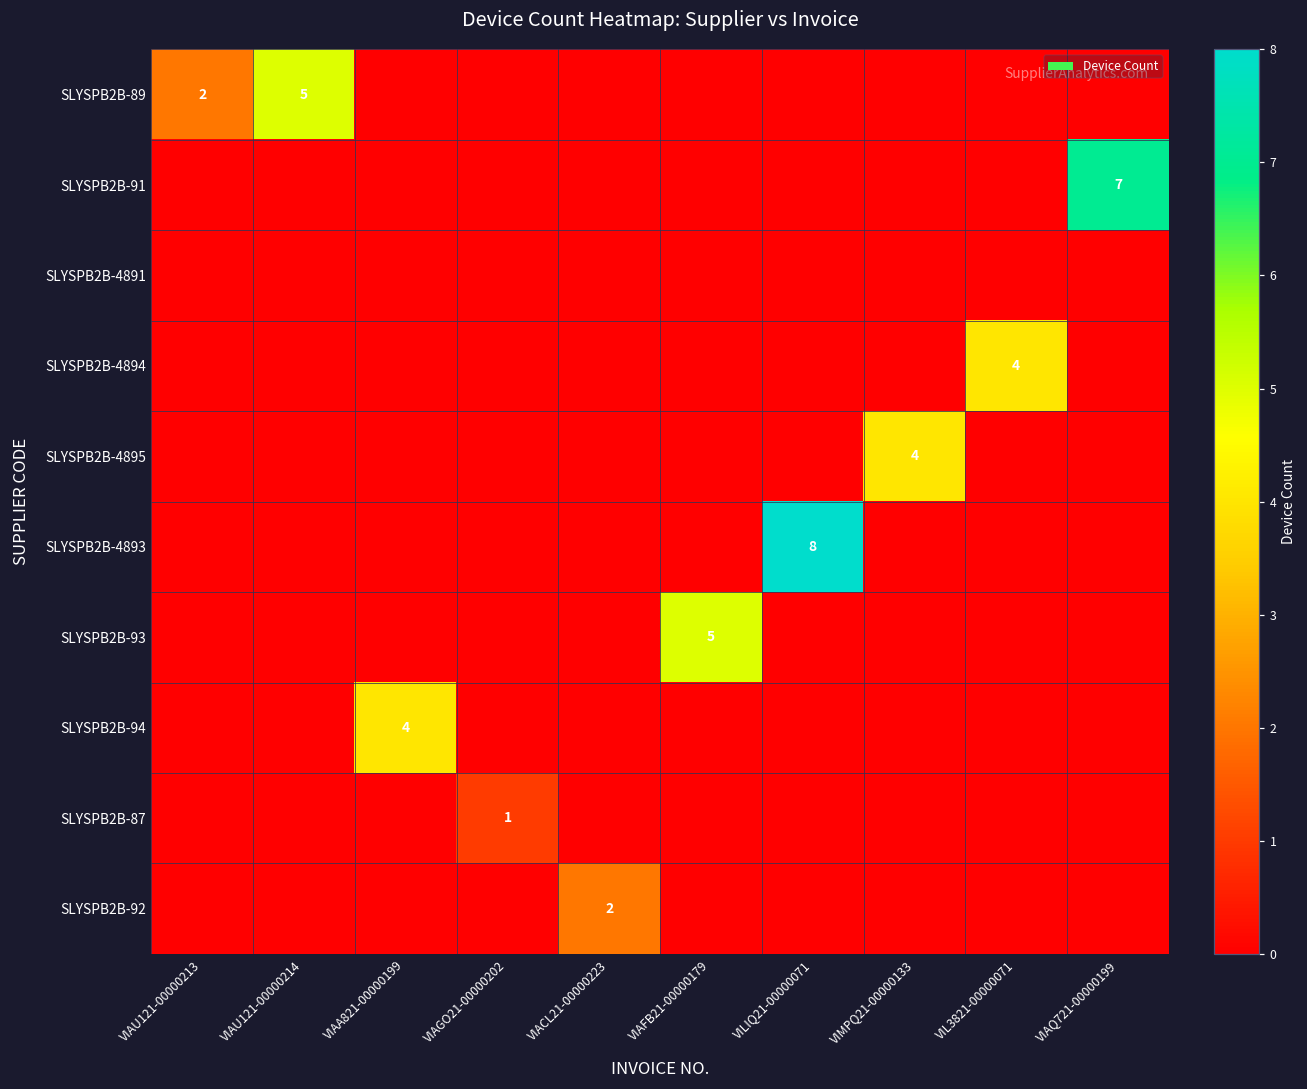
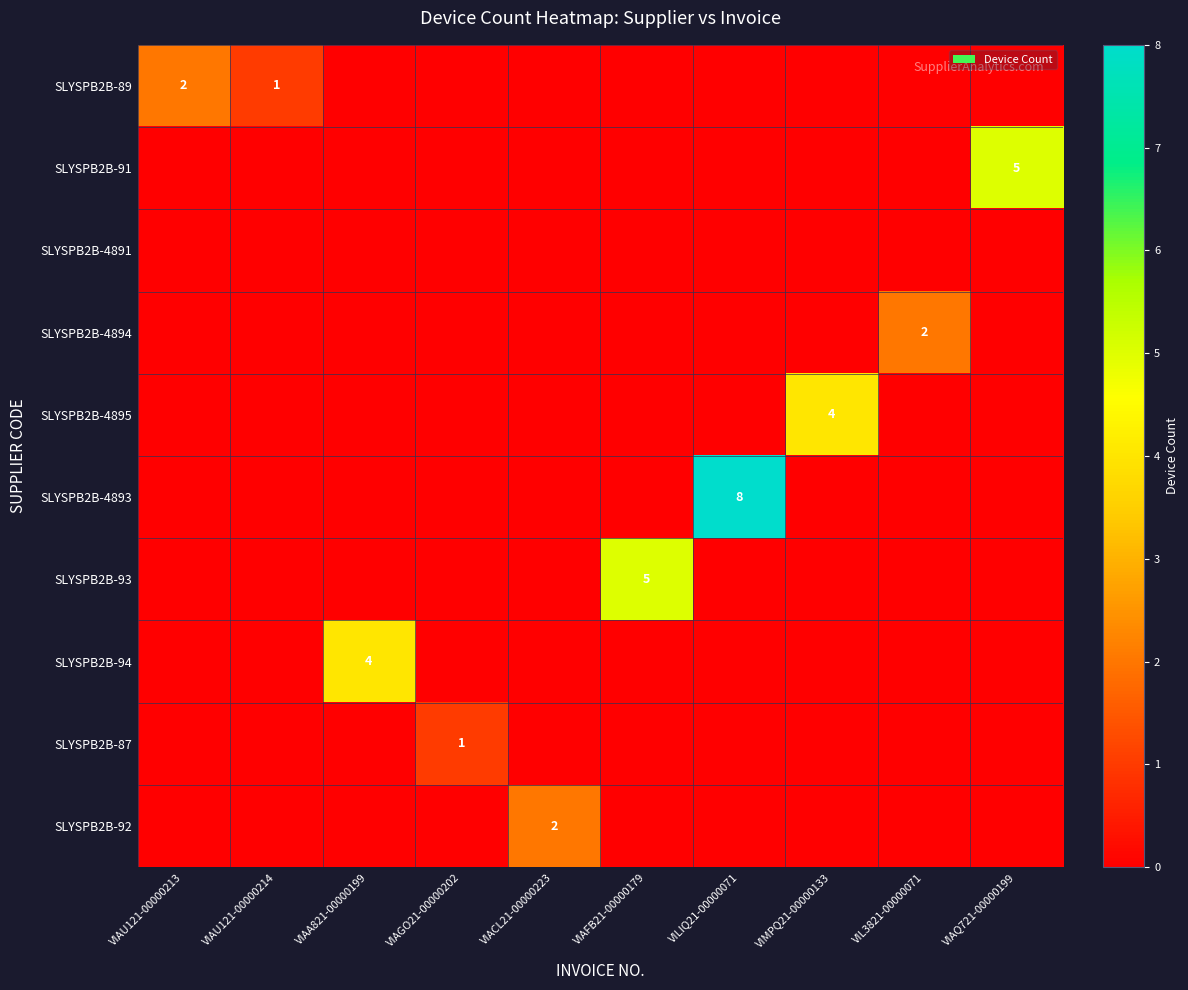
SLYSPB2B-89, VIAU121-00000214: 5 -> 1
SLYSPB2B-91, VIAQ721-00000199: 7 -> 5
SLYSPB2B-4894, VIL3821-00000071: 4 -> 2
